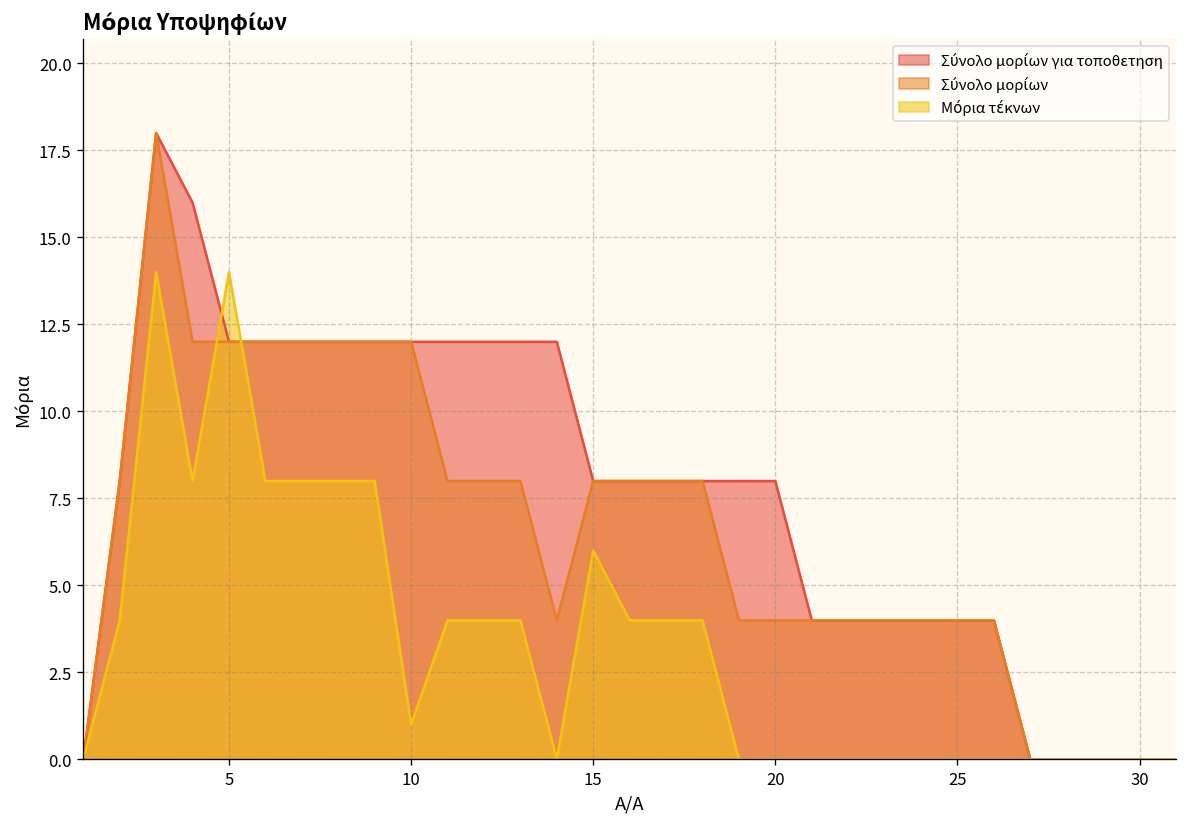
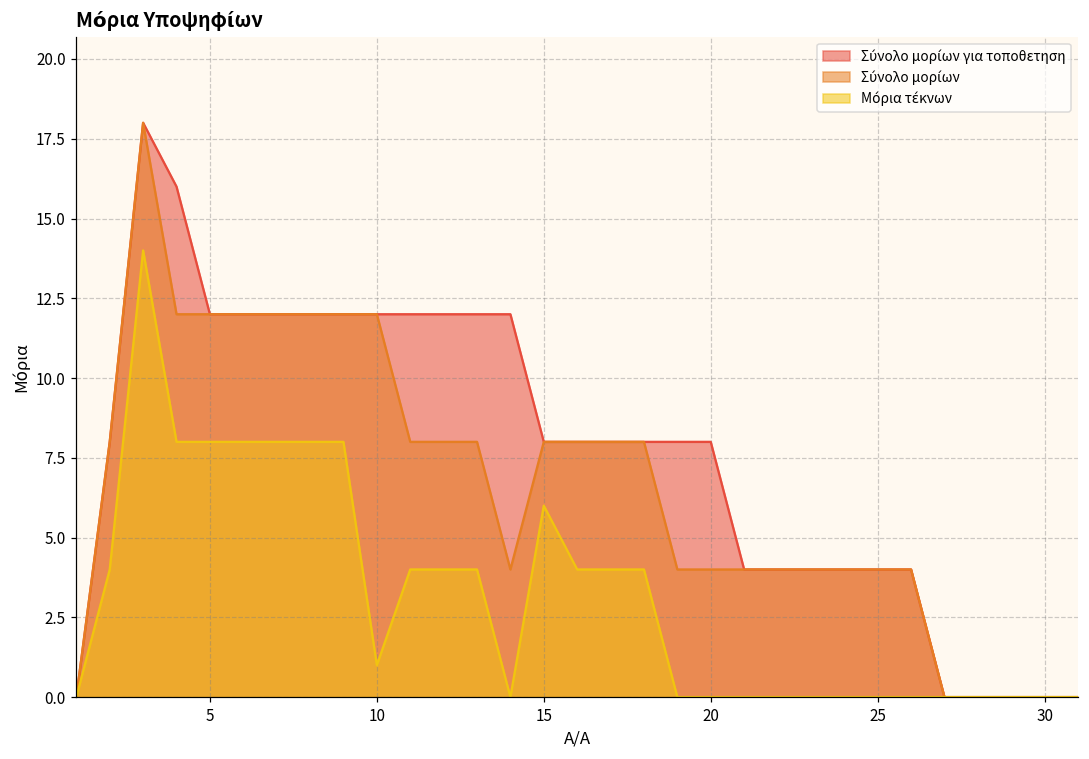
Μόρια τέκνων, 5: 14 -> 8
